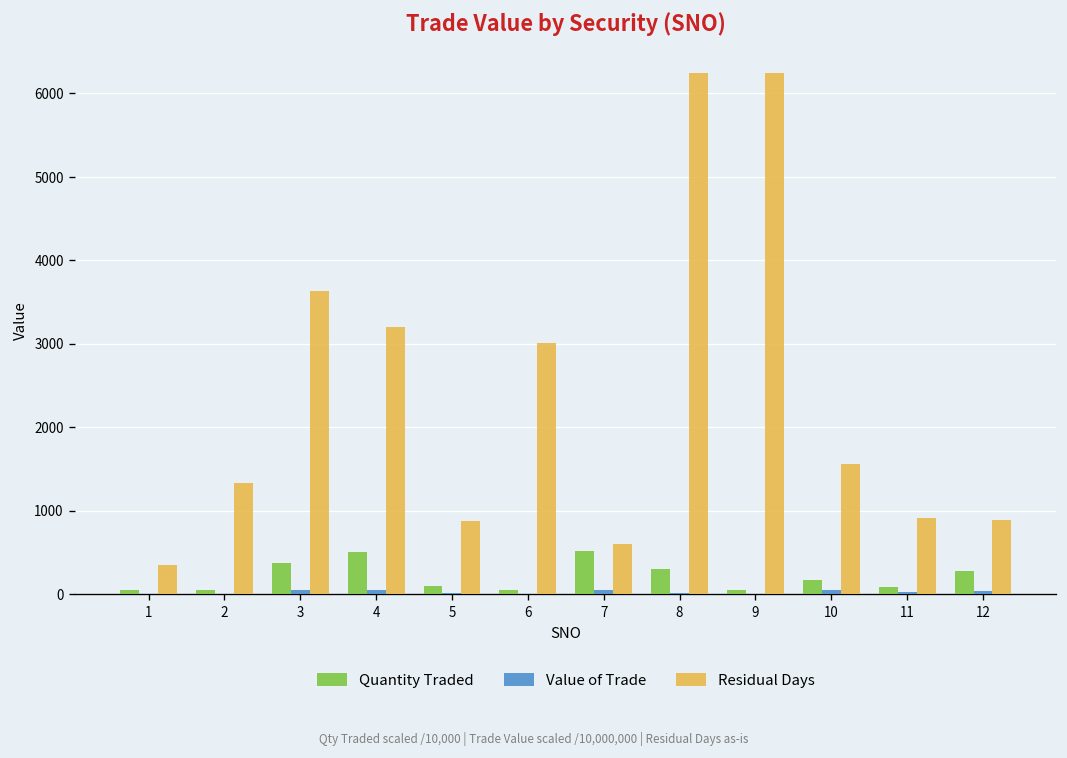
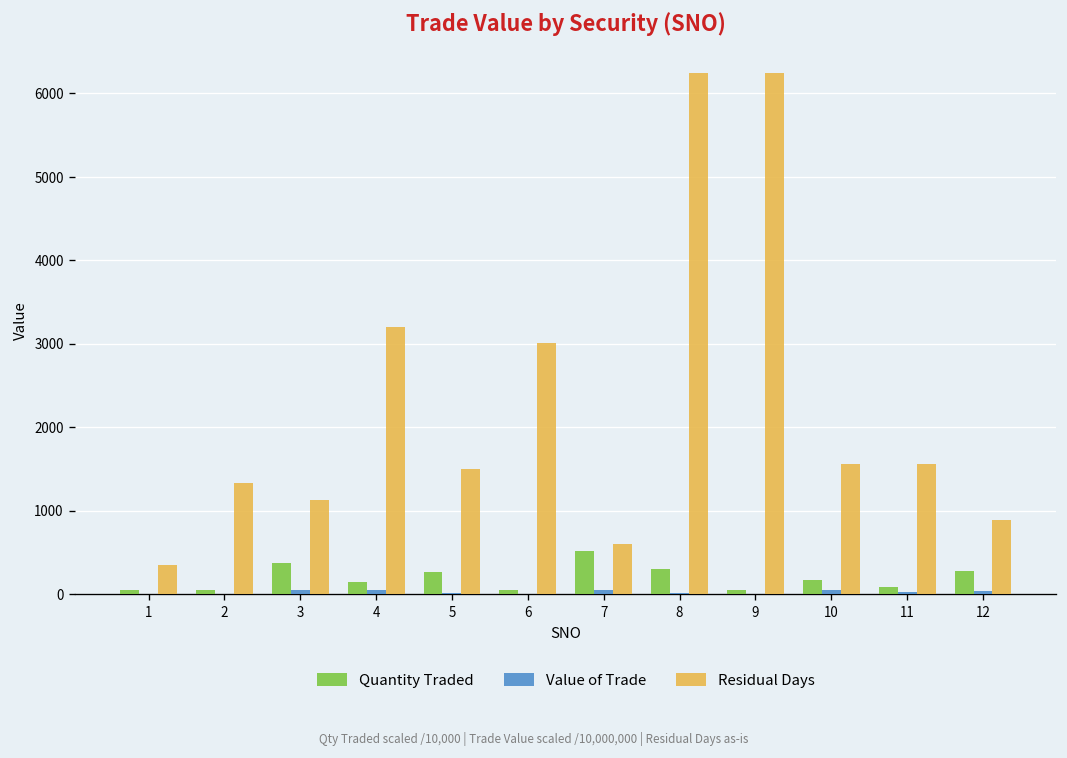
Residual Days, 3: 3600 -> 1100
Quantity Traded, 4: 500 -> 100
Quantity Traded, 5: 100 -> 300
Residual Days, 5: 900 -> 1500
Residual Days, 11: 900 -> 1600
